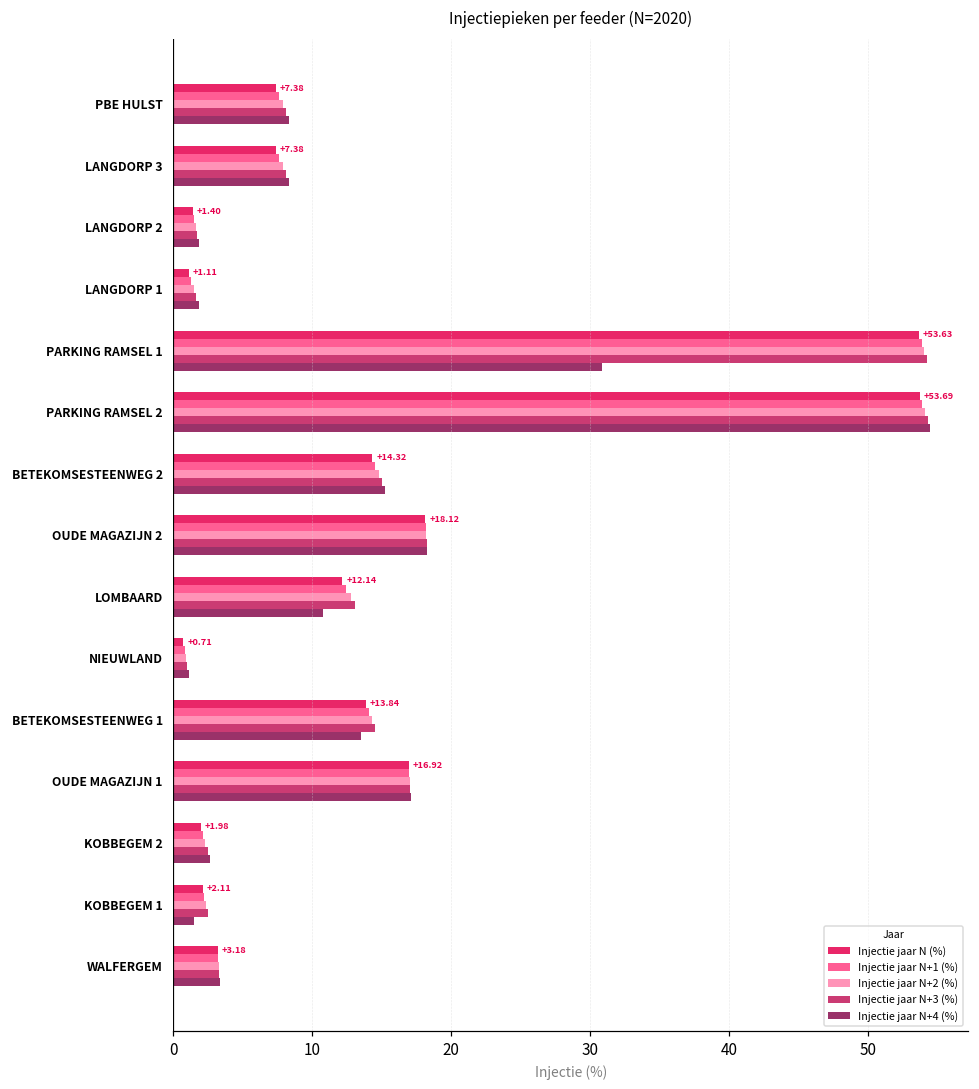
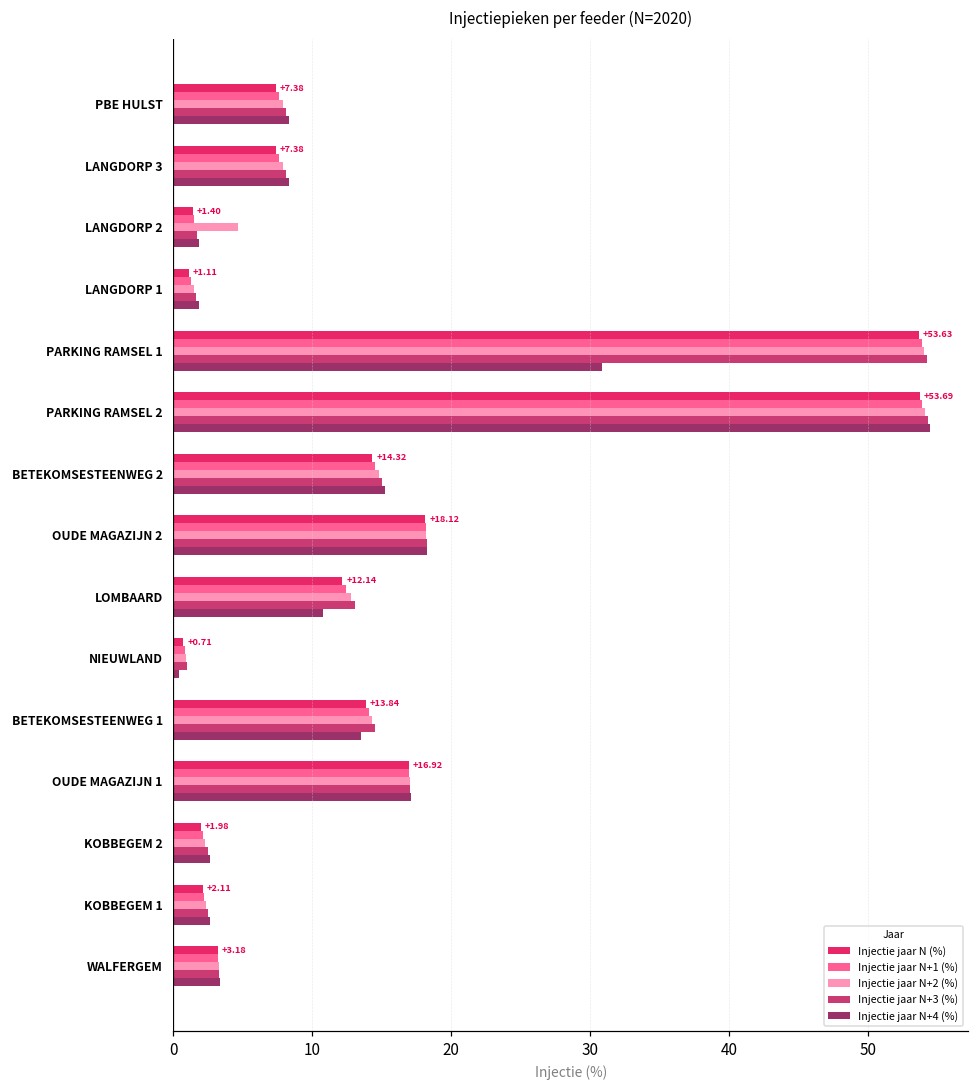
Injectie jaar N+2 (%), LANGDORP 2: 1.6 -> 4.6
Injectie jaar N+4 (%), NIEUWLAND: 1.1 -> 0.4
Injectie jaar N+4 (%), KOBBEGEM 1: 1.5 -> 2.6
